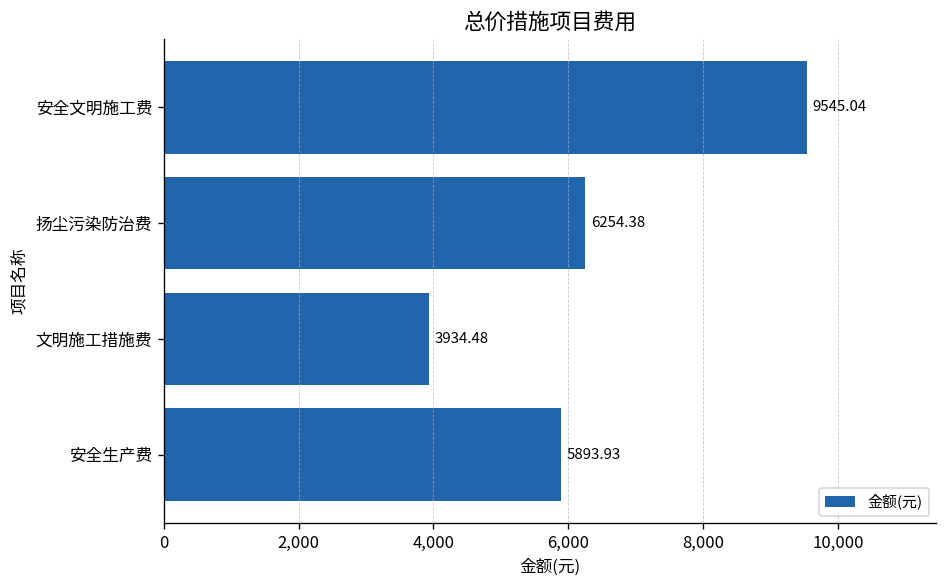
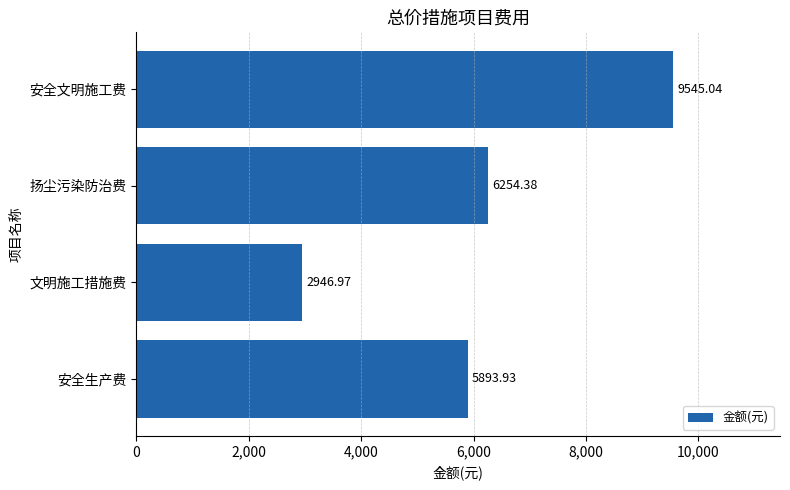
文明施工措施费: 3934.48 -> 2946.97
